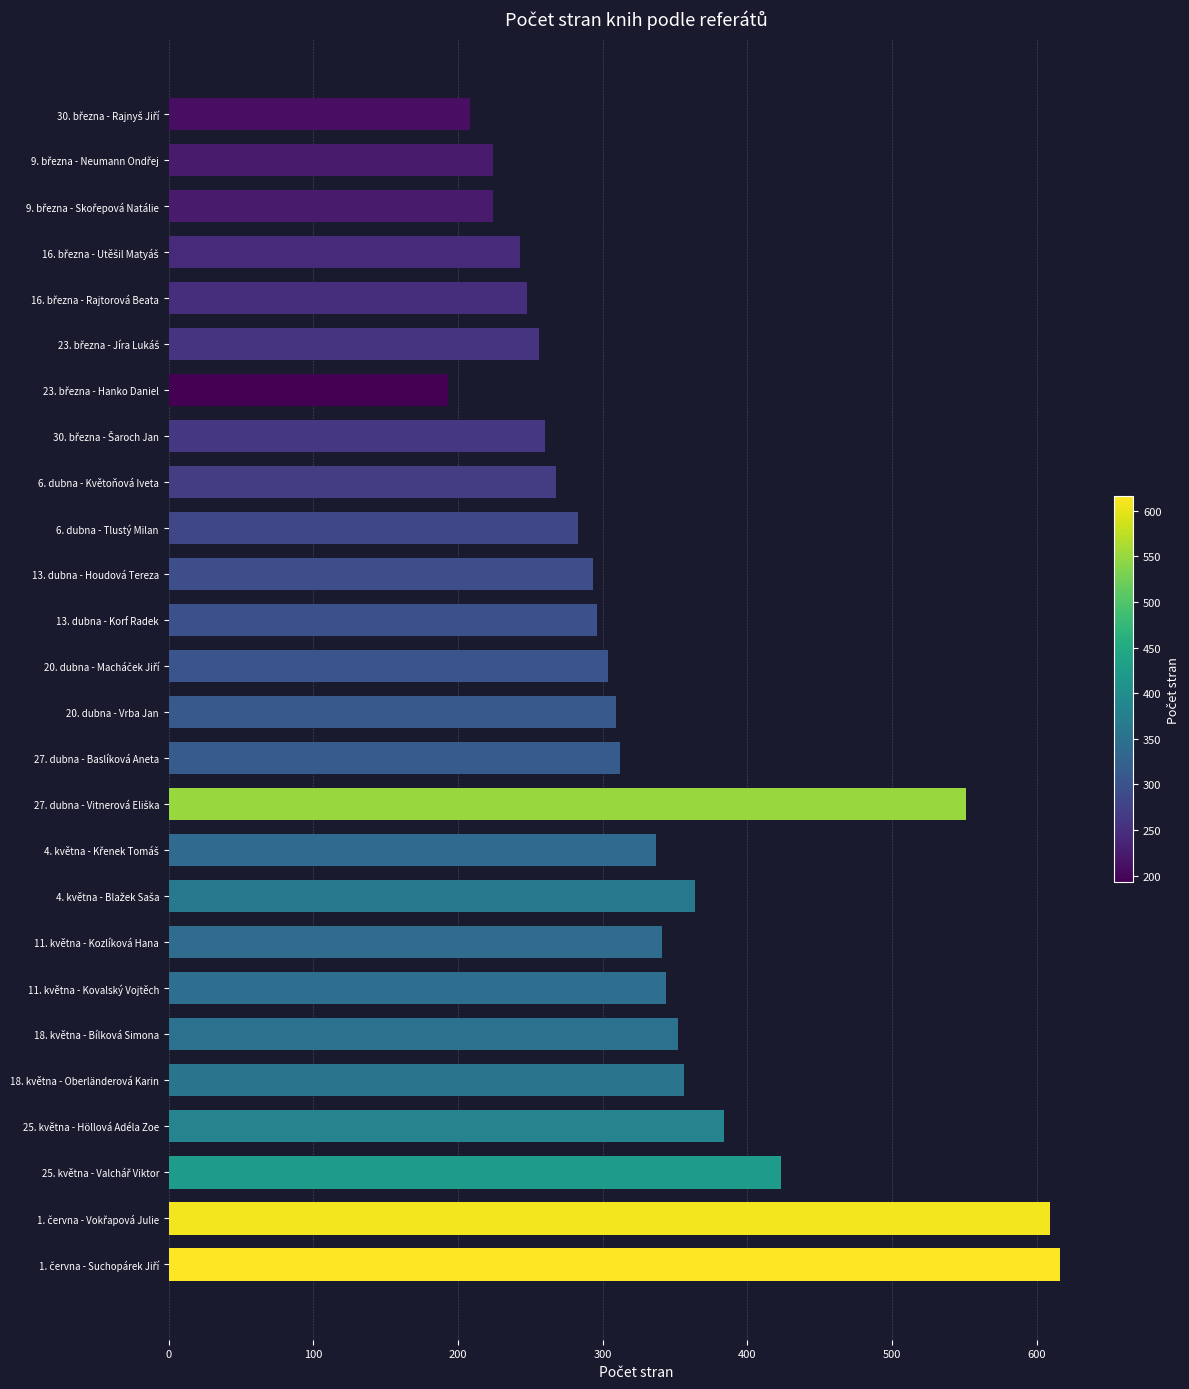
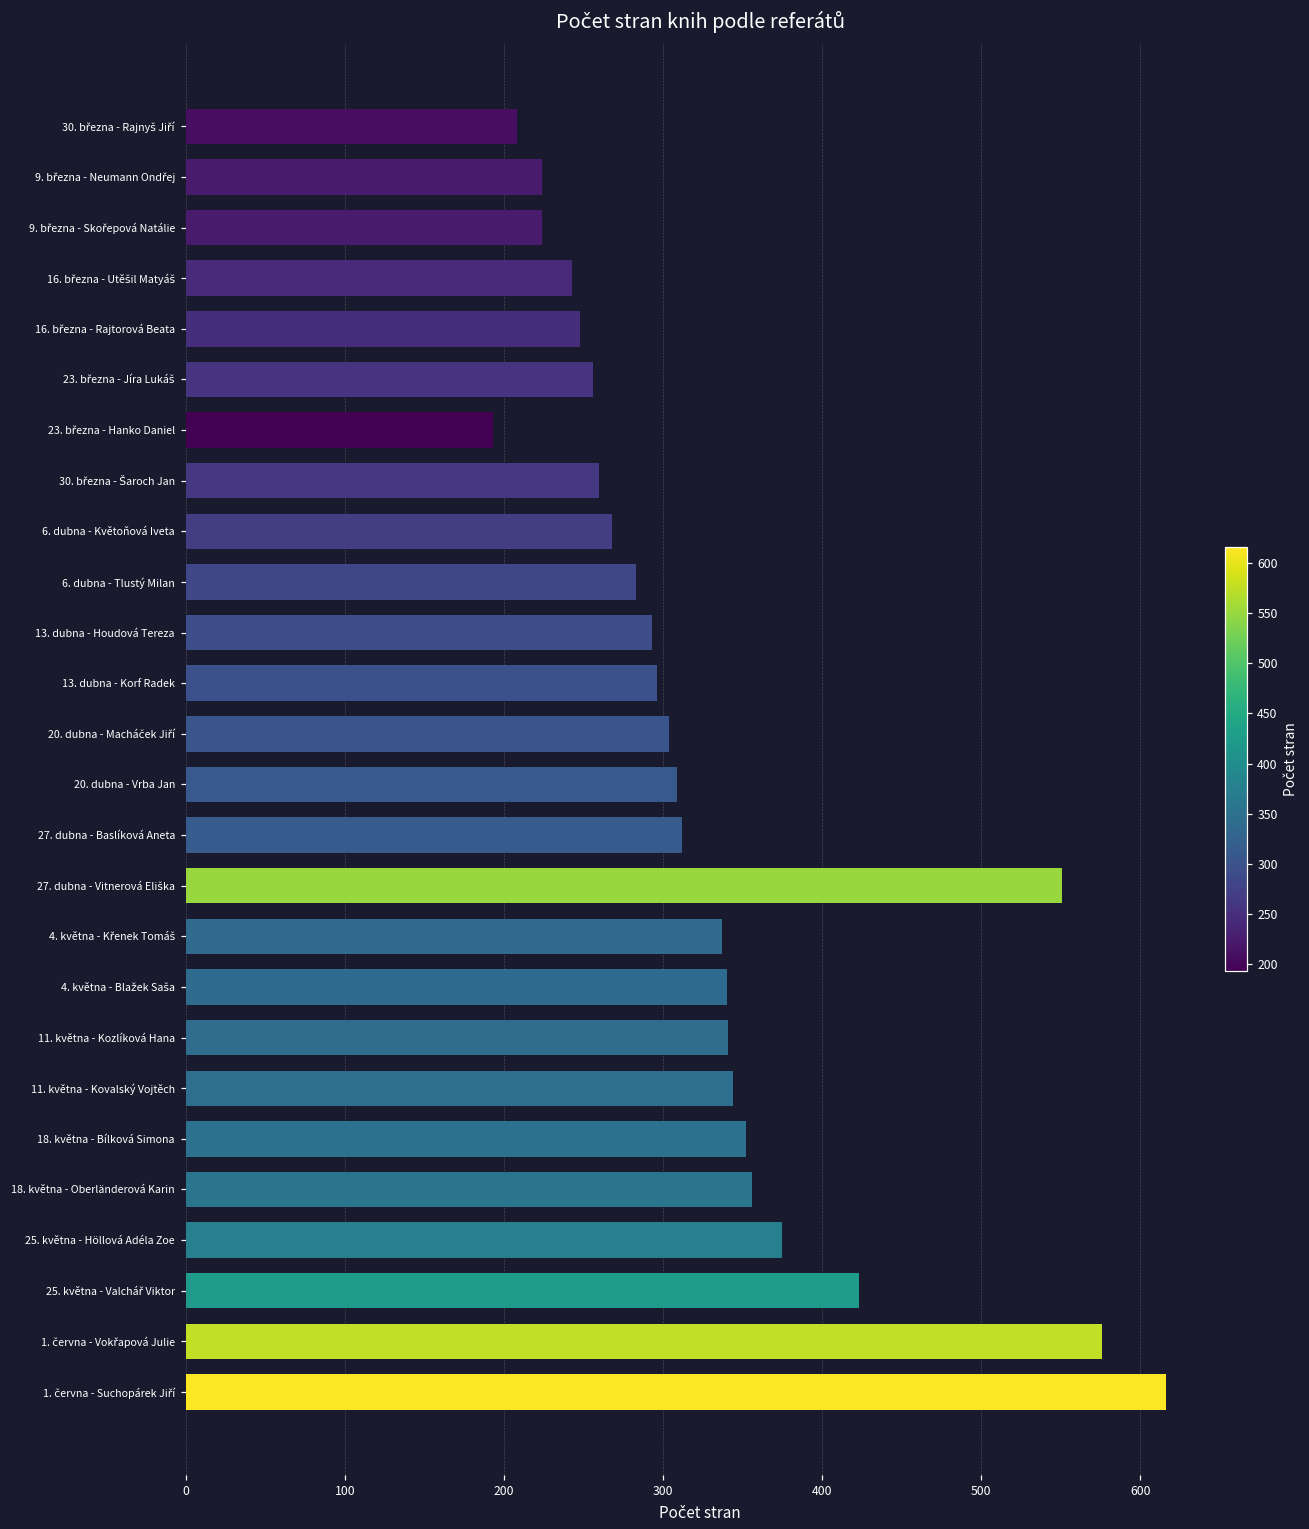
4. května - Blažek Saša: 364 -> 340
25. května - Höllová Adéla Zoe: 384 -> 375
1. června - Vokřapová Julie: 609 -> 576
